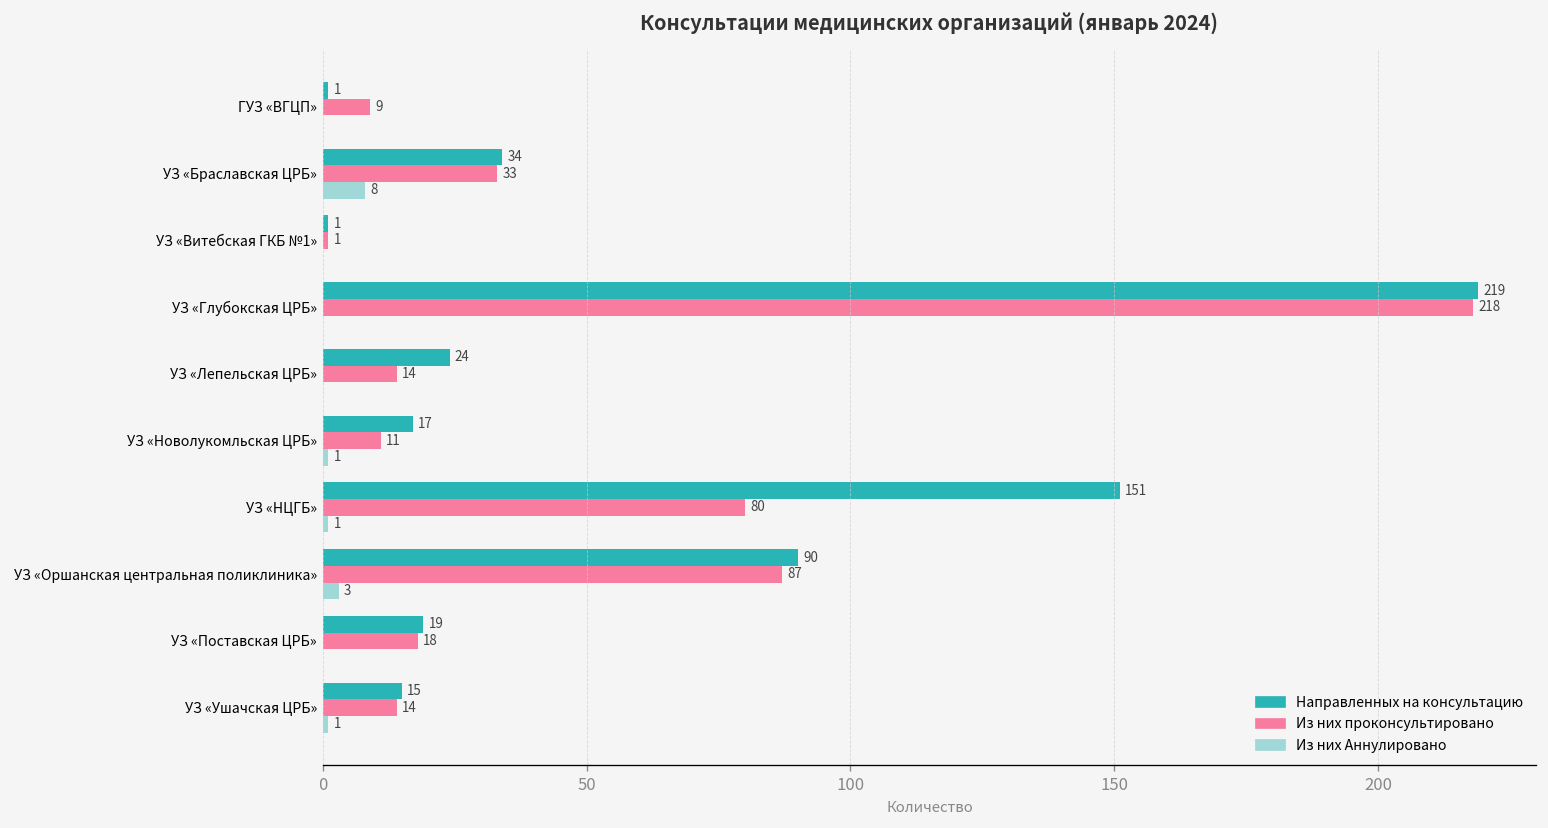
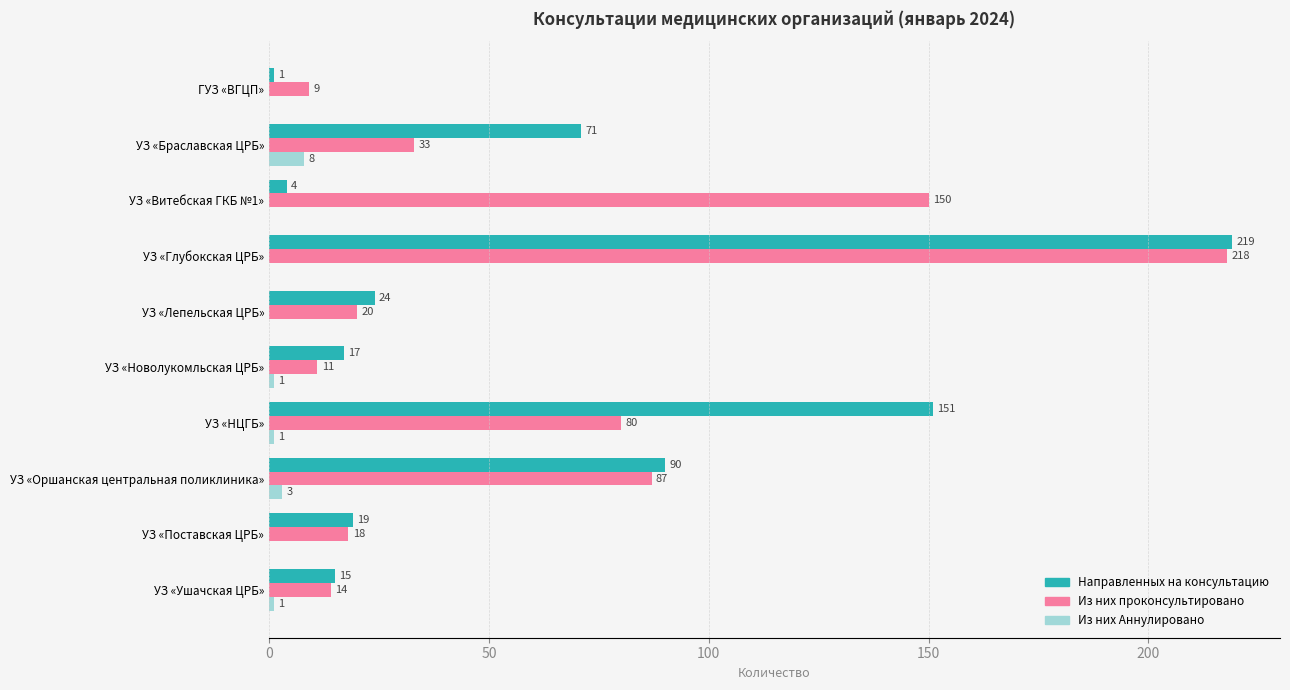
Направленных на консультацию, УЗ «Браславская ЦРБ»: 34 -> 71
Направленных на консультацию, УЗ «Витебская ГКБ №1»: 1 -> 4
Из них проконсультировано, УЗ «Витебская ГКБ №1»: 1 -> 150
Из них проконсультировано, УЗ «Лепельская ЦРБ»: 14 -> 20
